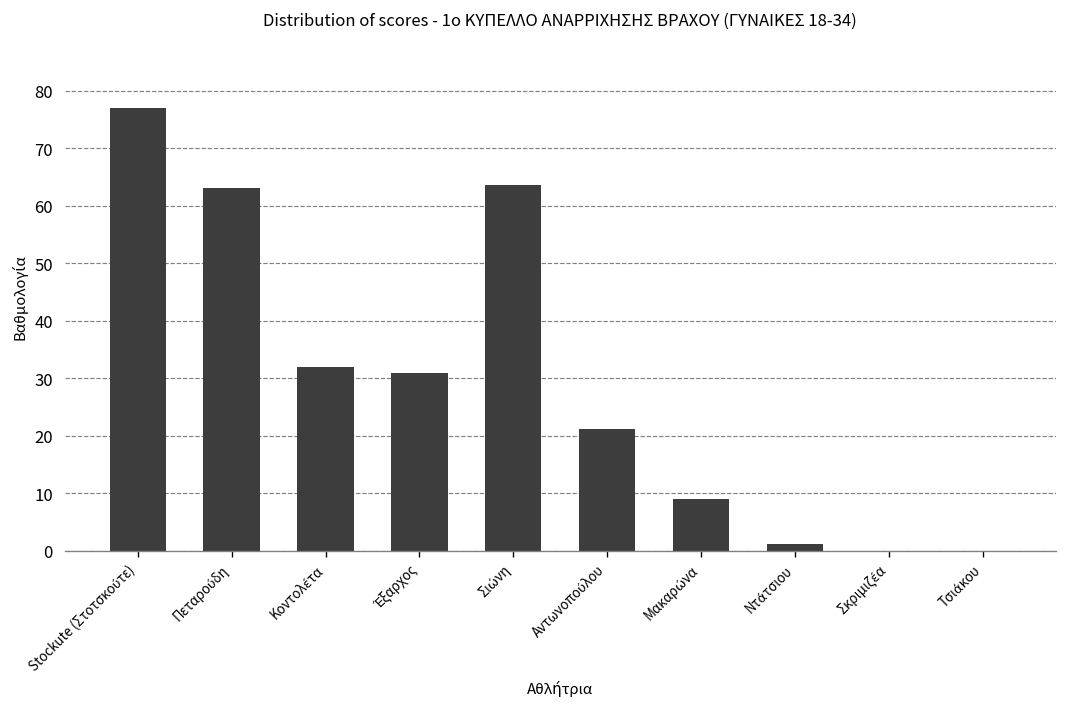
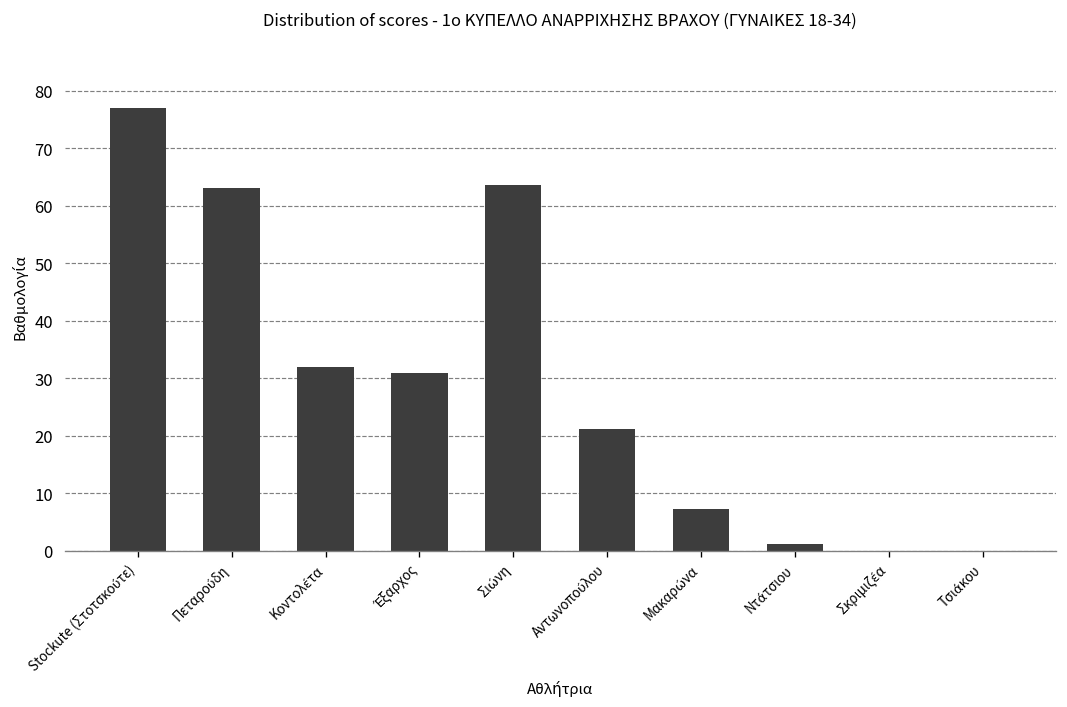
Μακαρώνα: 9 -> 7
